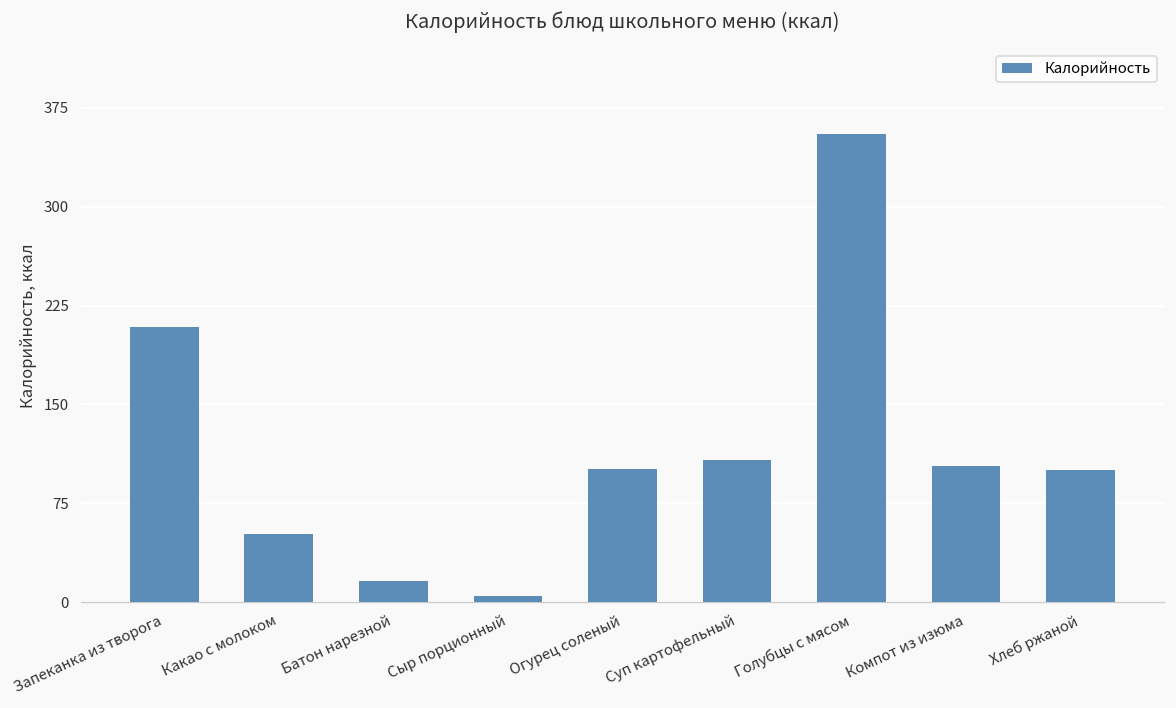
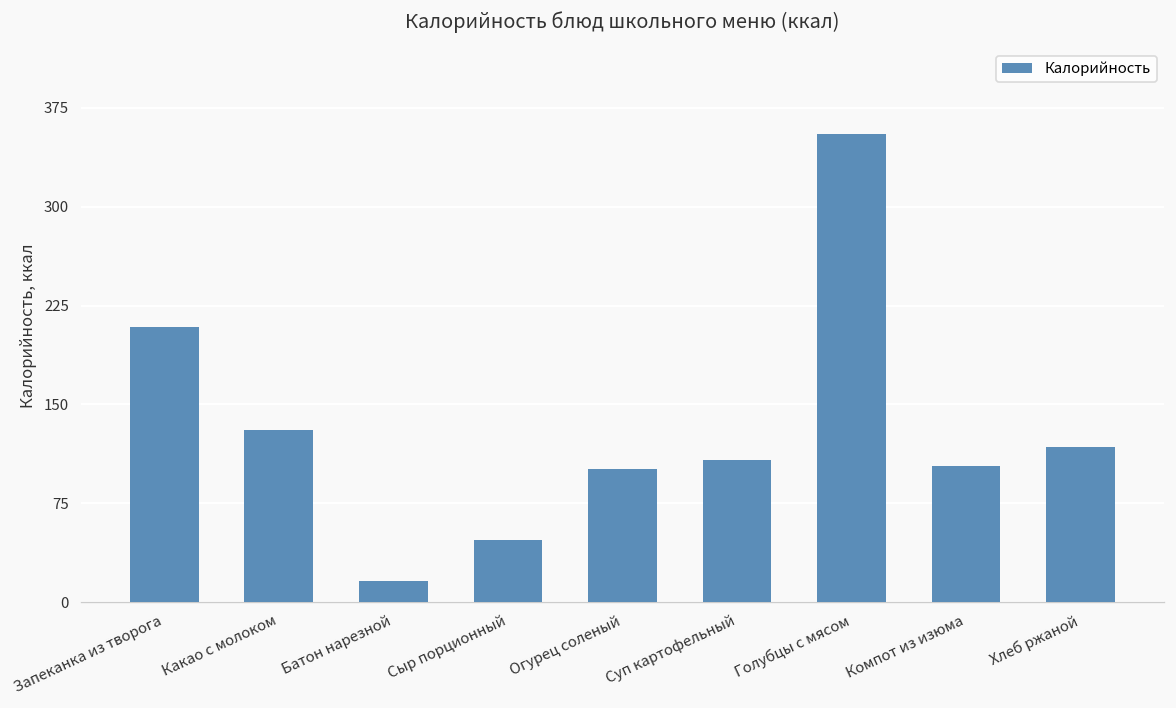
Какао с молоком: 52 -> 131
Сыр порционный: 5 -> 47
Хлеб ржаной: 100 -> 118
